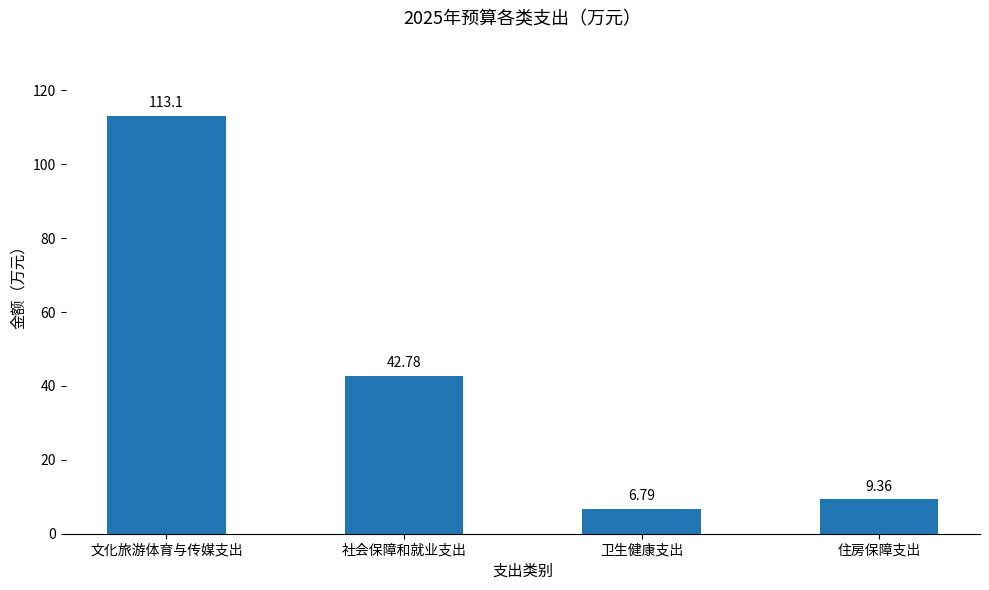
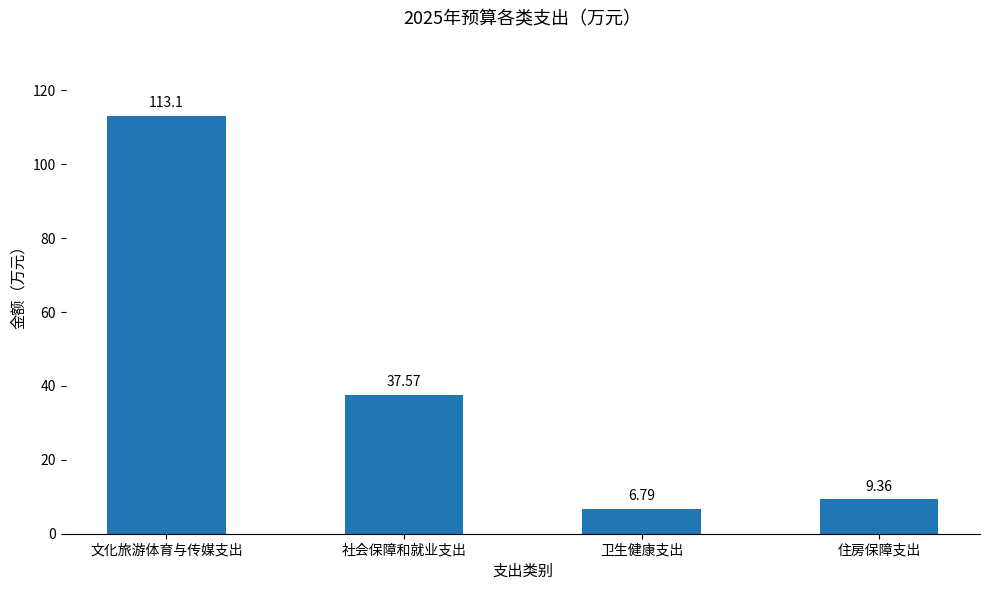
社会保障和就业支出: 42.78 -> 37.57
